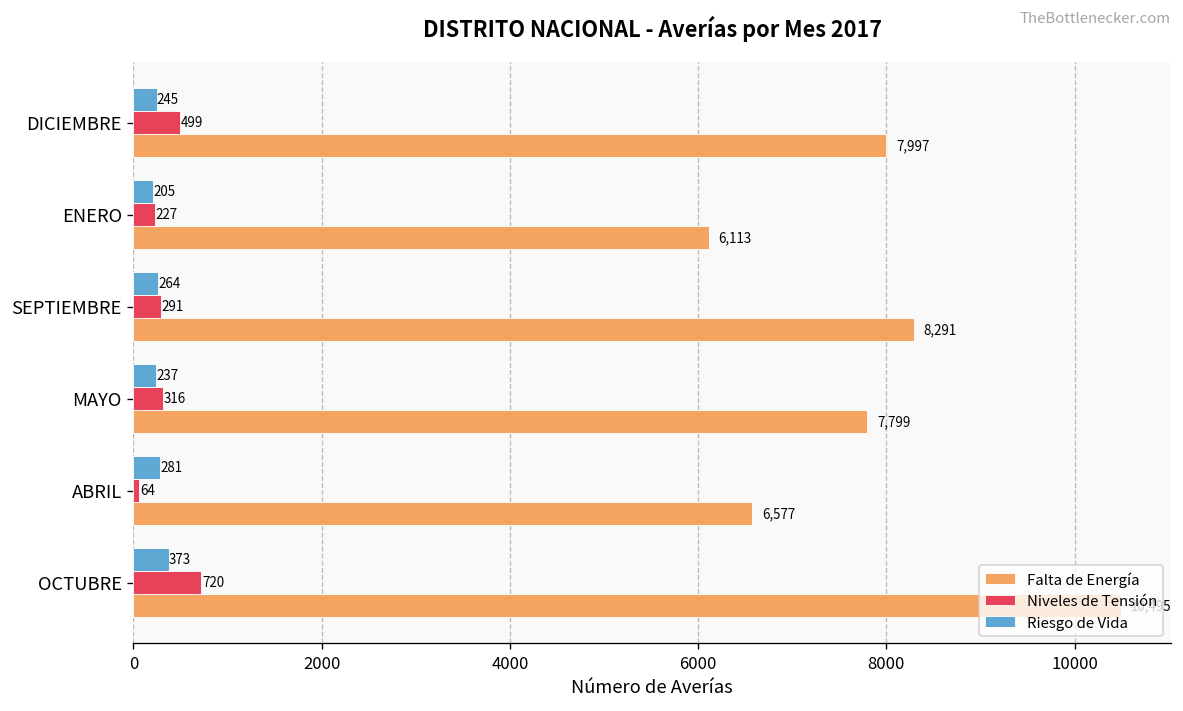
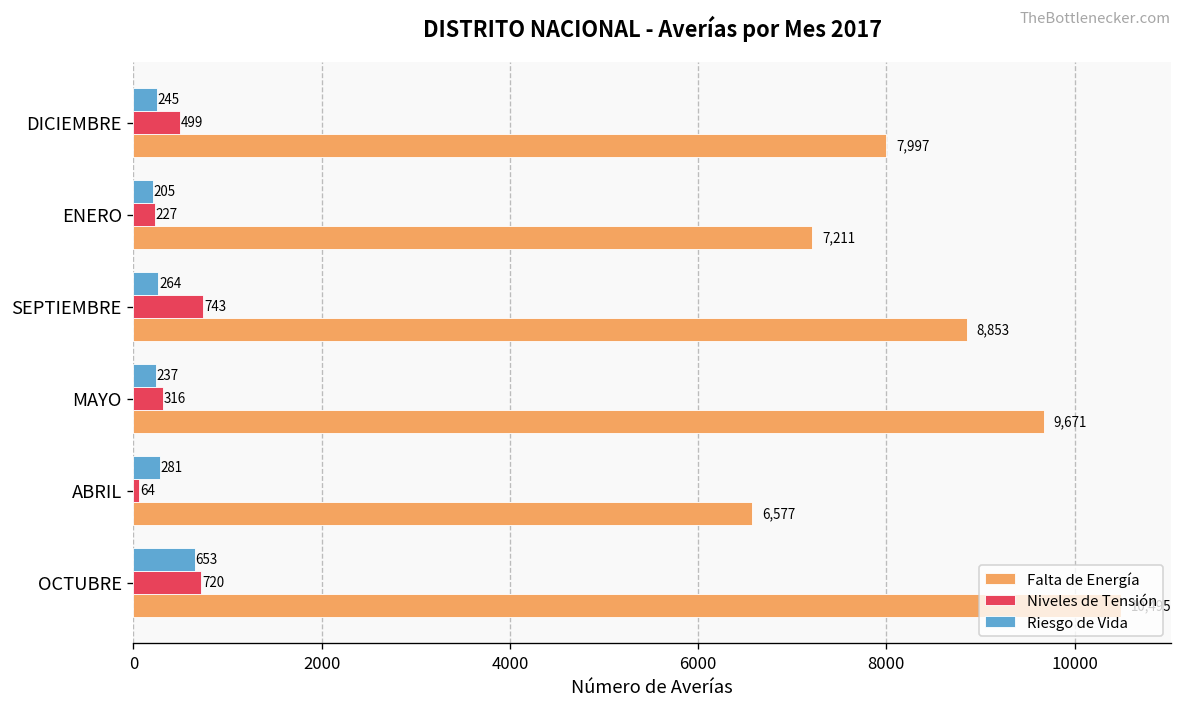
Falta de Energía, ENERO: 6,113 -> 7,211
Niveles de Tensión, SEPTIEMBRE: 291 -> 743
Falta de Energía, SEPTIEMBRE: 8,291 -> 8,853
Falta de Energía, MAYO: 7,799 -> 9,671
Riesgo de Vida, OCTUBRE: 373 -> 653
